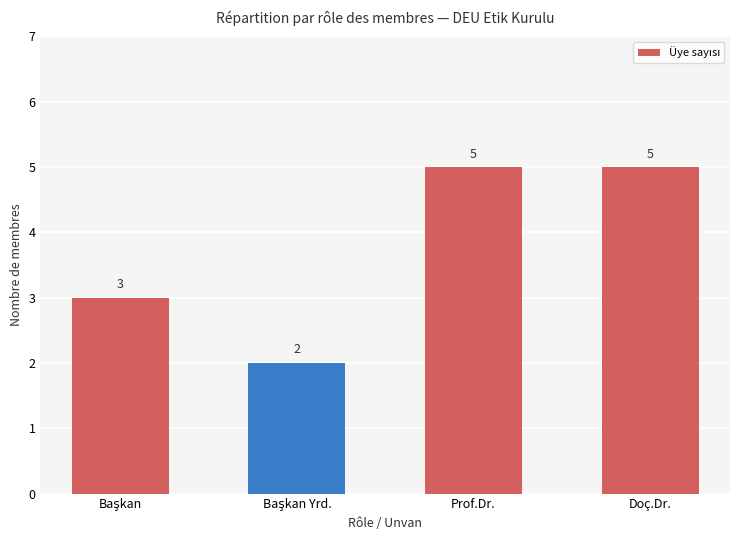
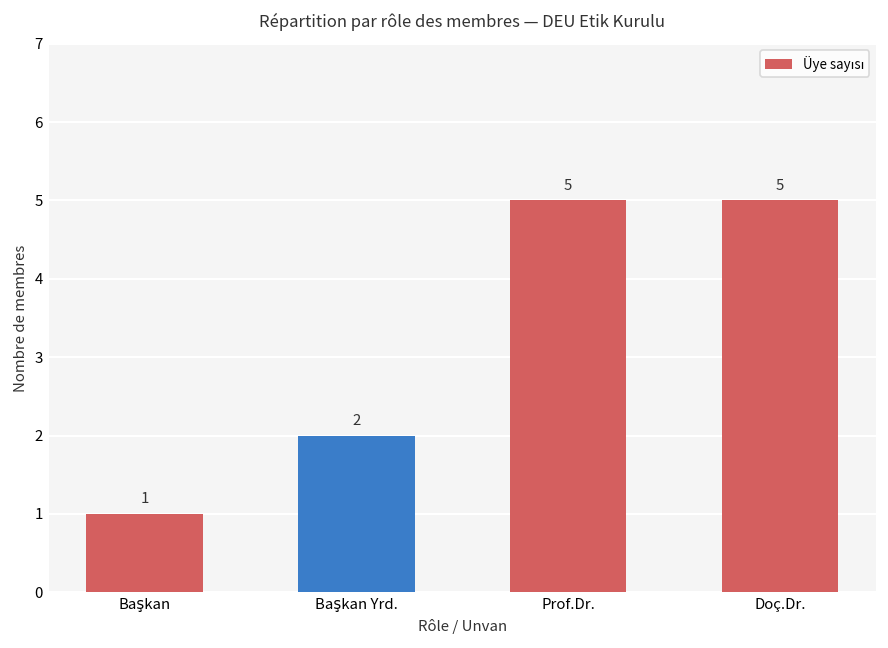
Başkan: 3 -> 1
